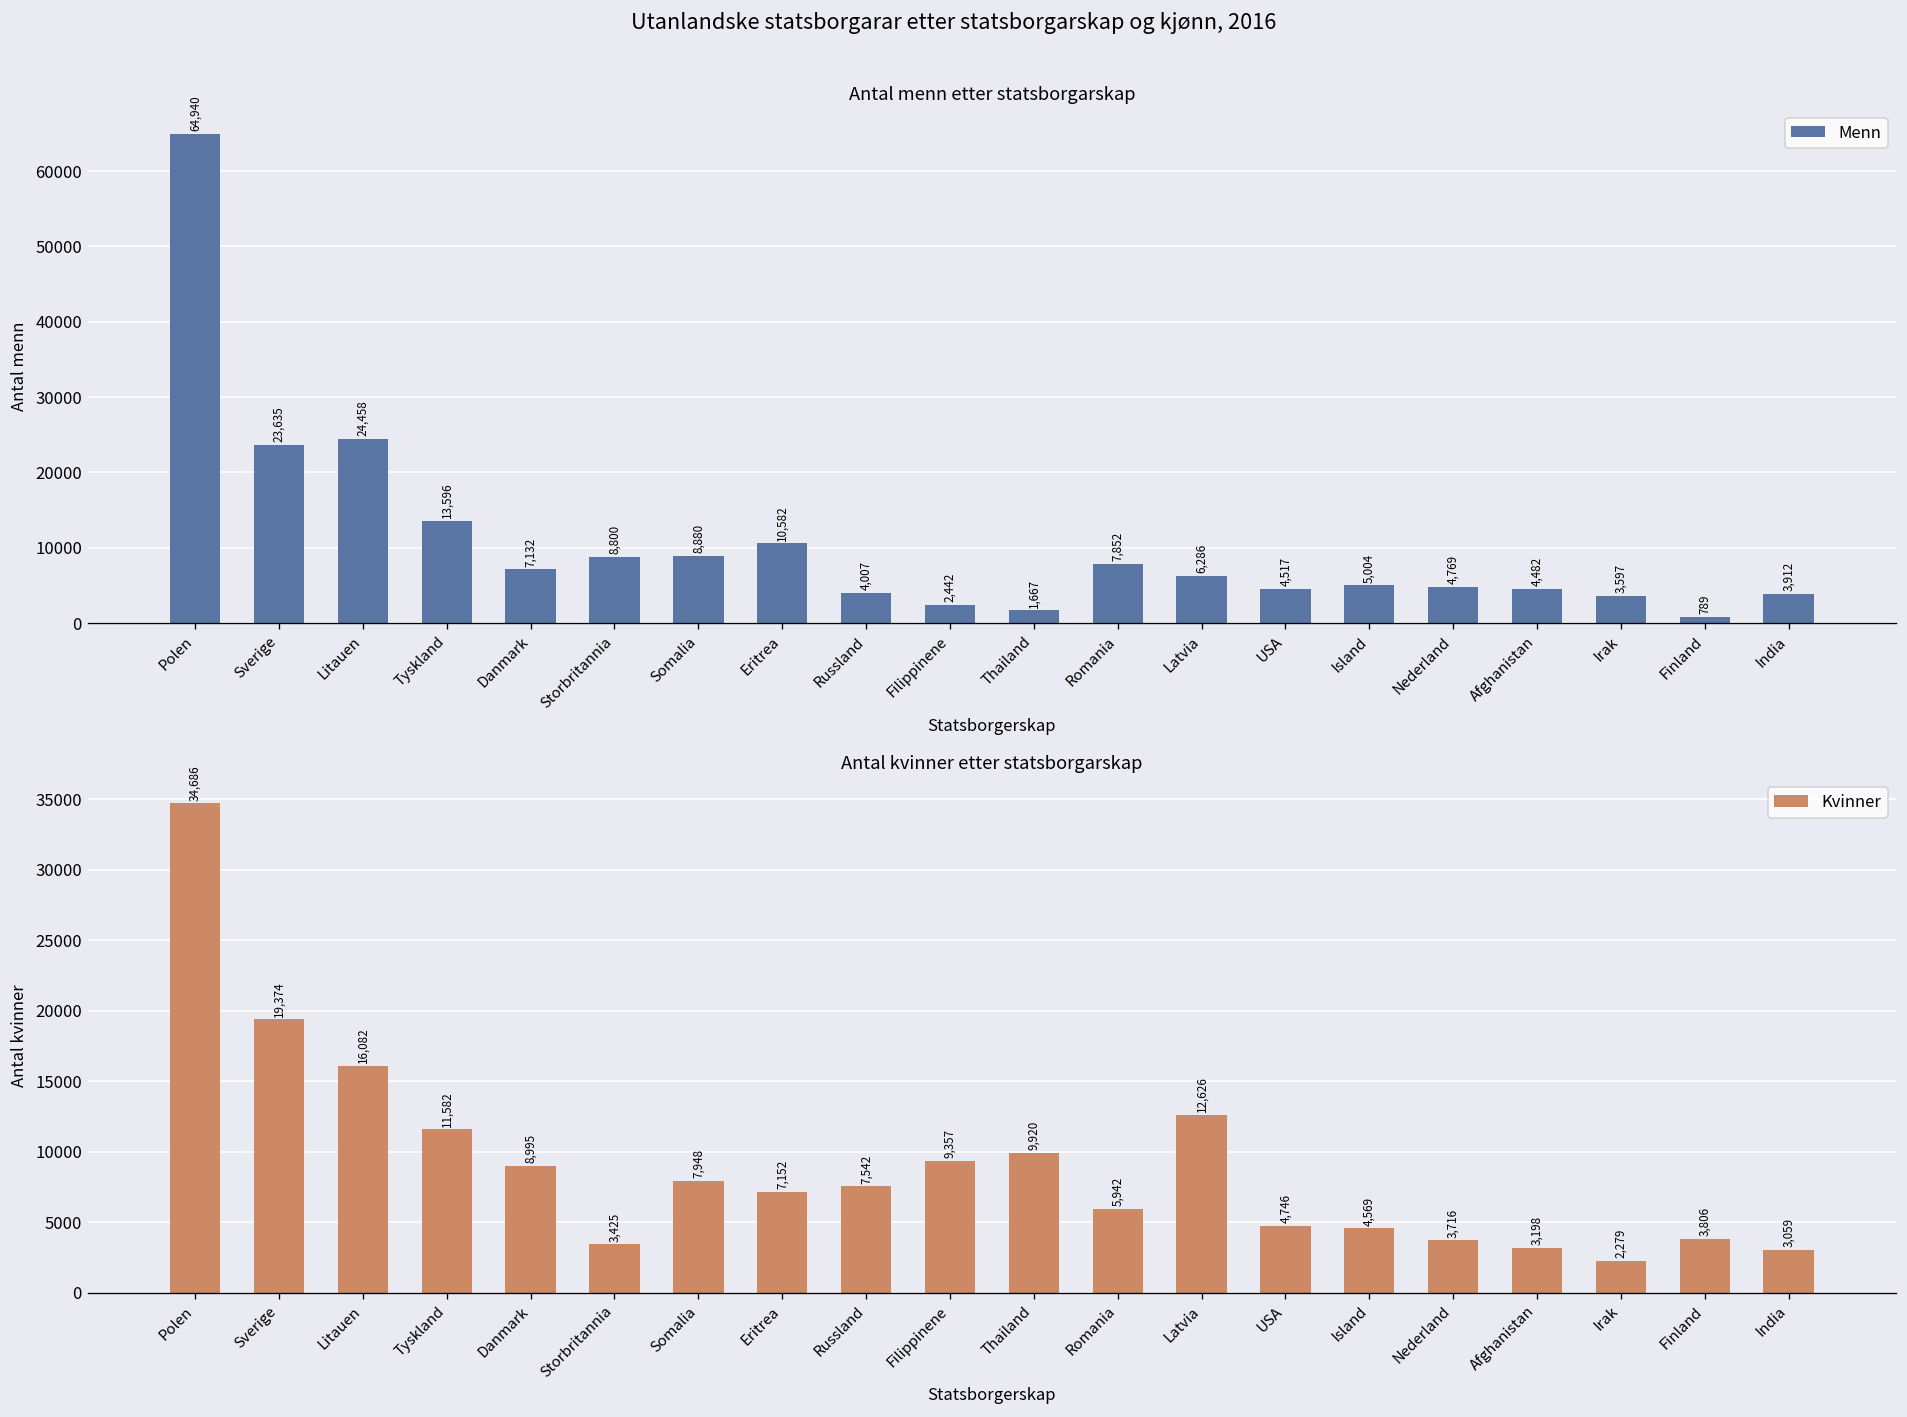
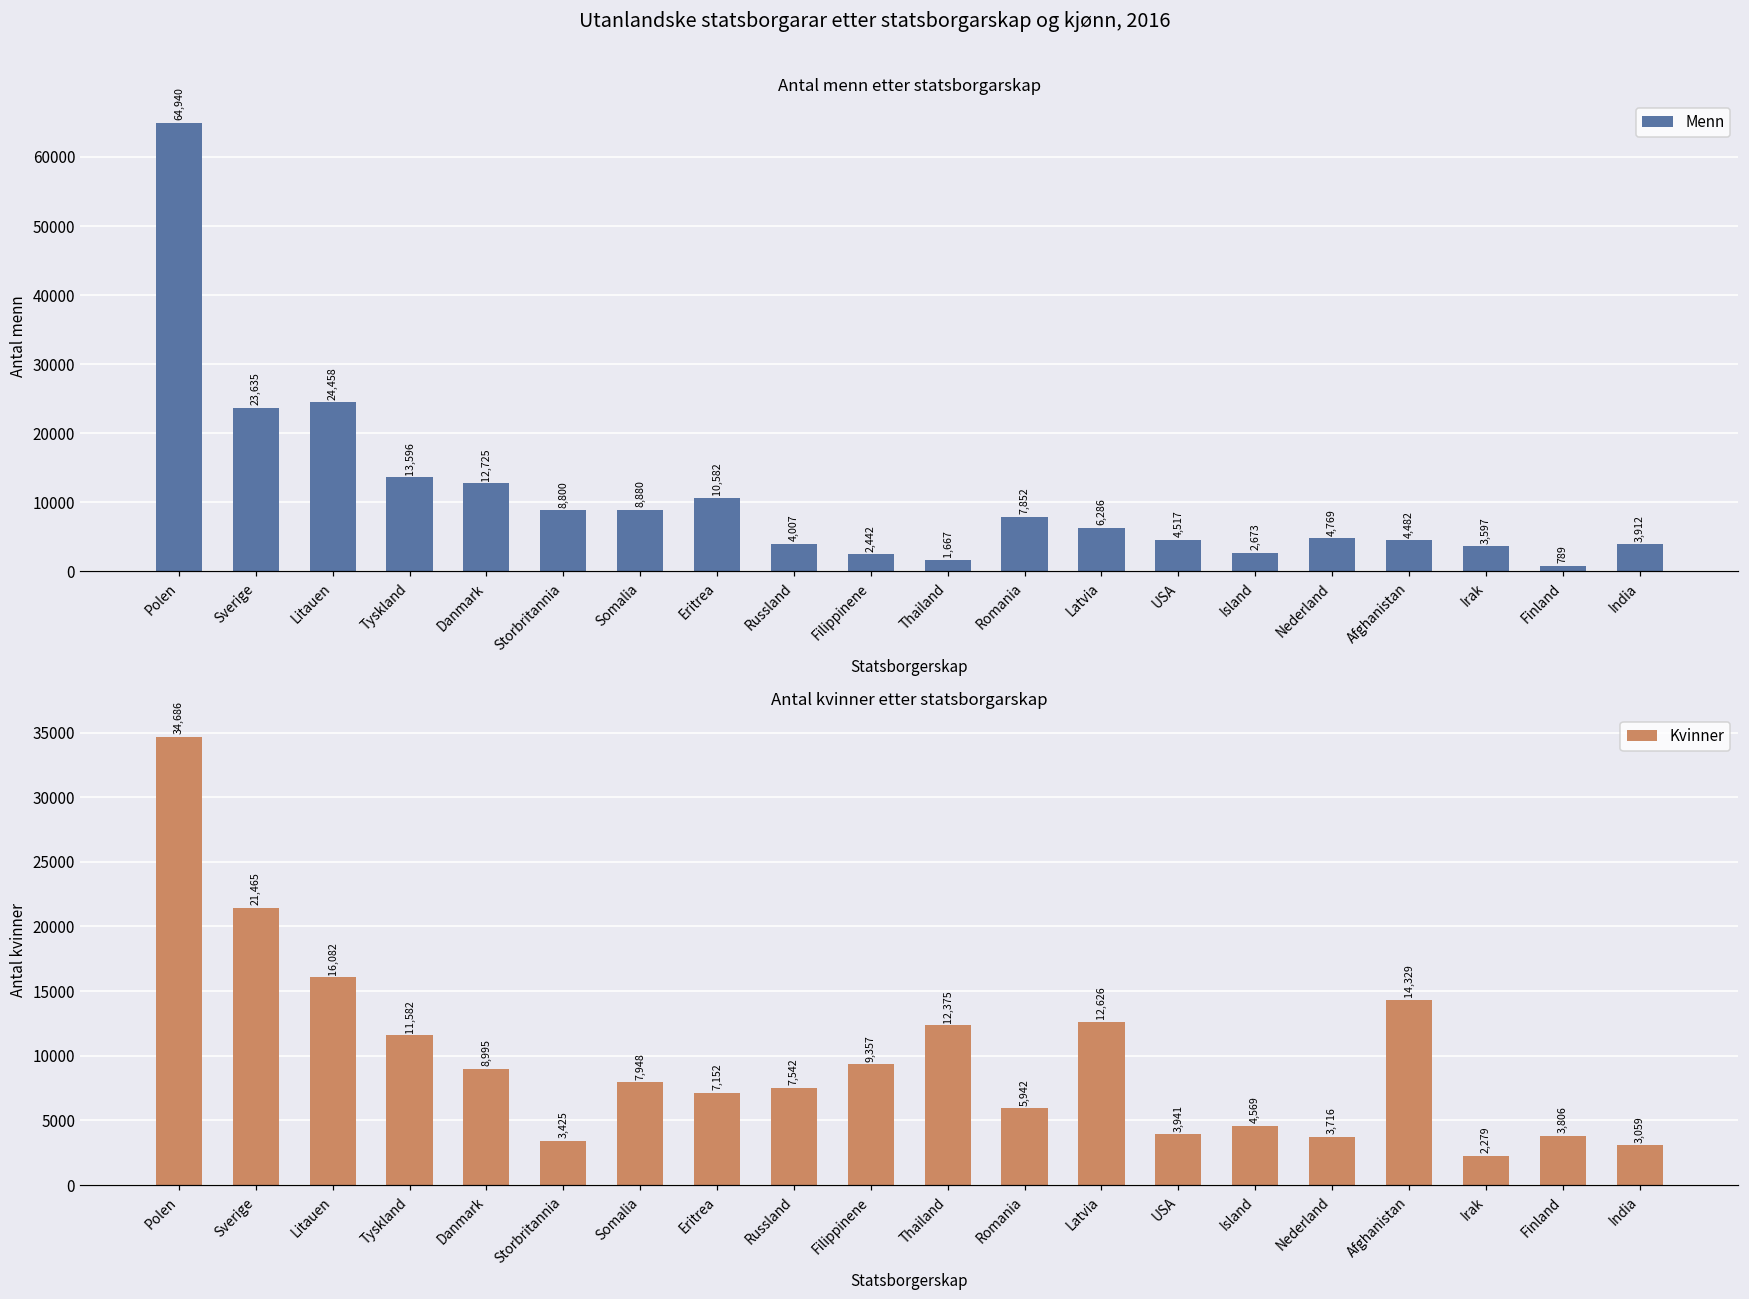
Antal menn etter statsborgarskap, Danmark: 7,132 -> 12,725
Antal menn etter statsborgarskap, Island: 5,004 -> 2,673
Antal kvinner etter statsborgarskap, Sverige: 19,374 -> 21,465
Antal kvinner etter statsborgarskap, Thailand: 9,920 -> 12,375
Antal kvinner etter statsborgarskap, USA: 4,746 -> 3,941
Antal kvinner etter statsborgarskap, Afghanistan: 3,198 -> 14,329
